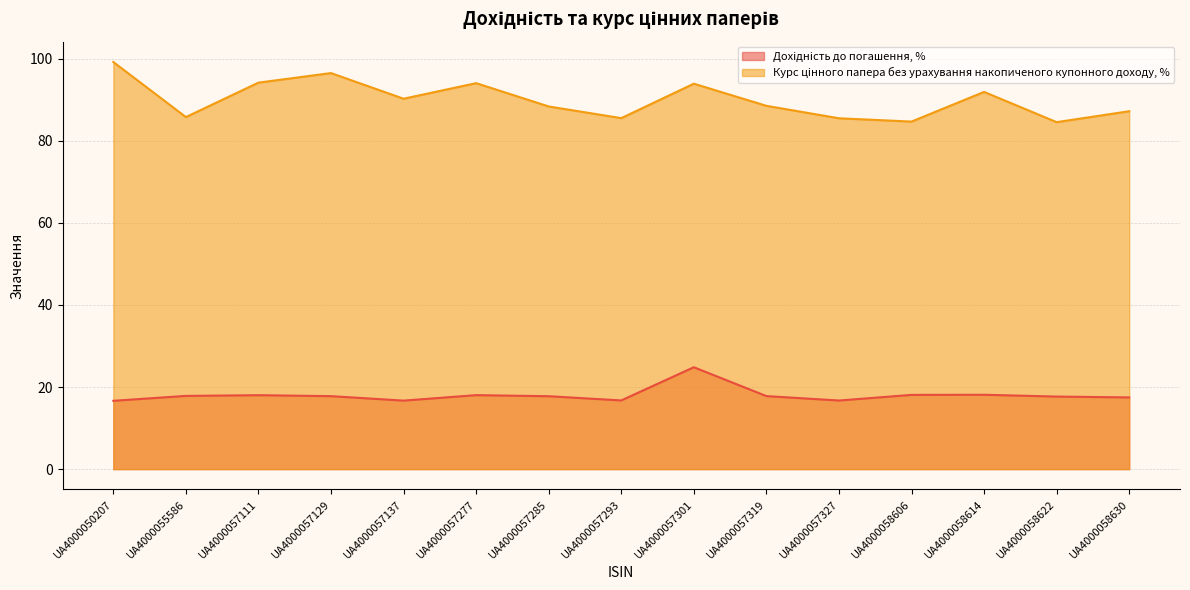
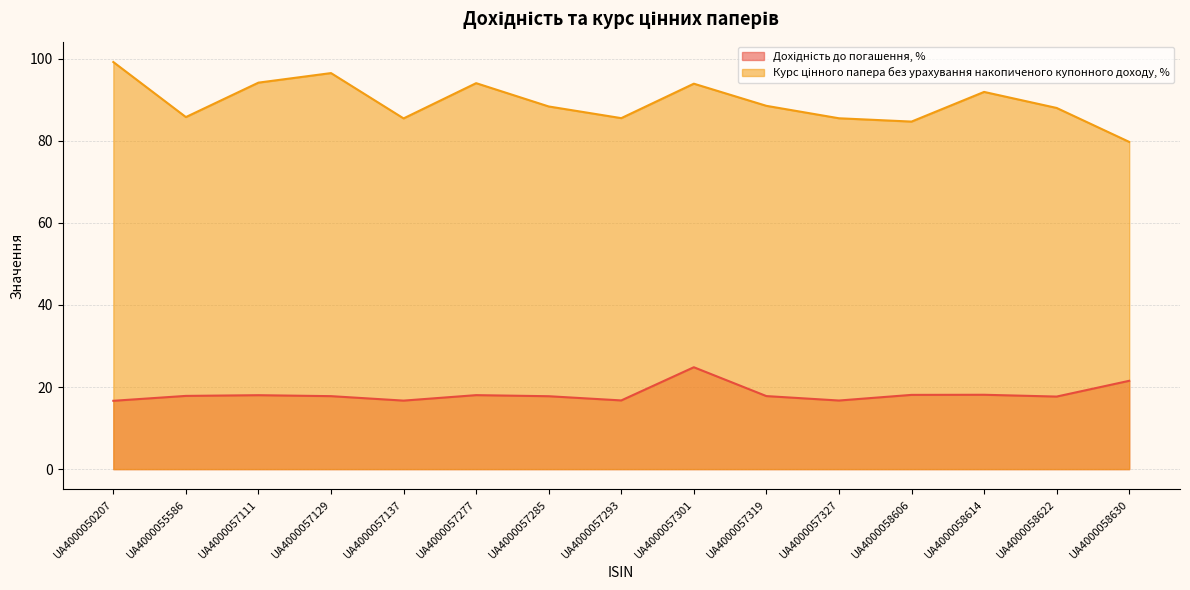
Курс цінного папера без урахування накопиченого купонного доходу, %, UA4000057137: 90 -> 85
Курс цінного папера без урахування накопиченого купонного доходу, %, UA4000058622: 85 -> 88
Дохідність до погашення, %, UA4000058630: 17 -> 22
Курс цінного папера без урахування накопиченого купонного доходу, %, UA4000058630: 87 -> 80
